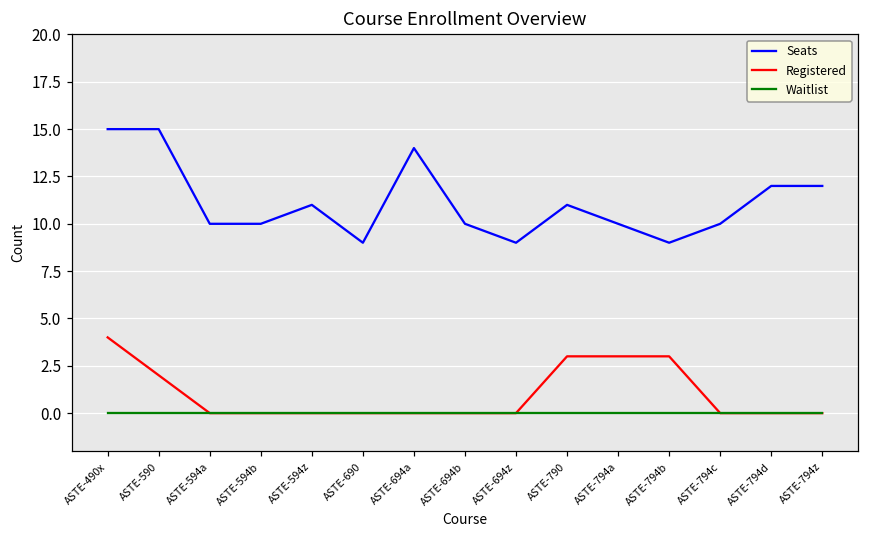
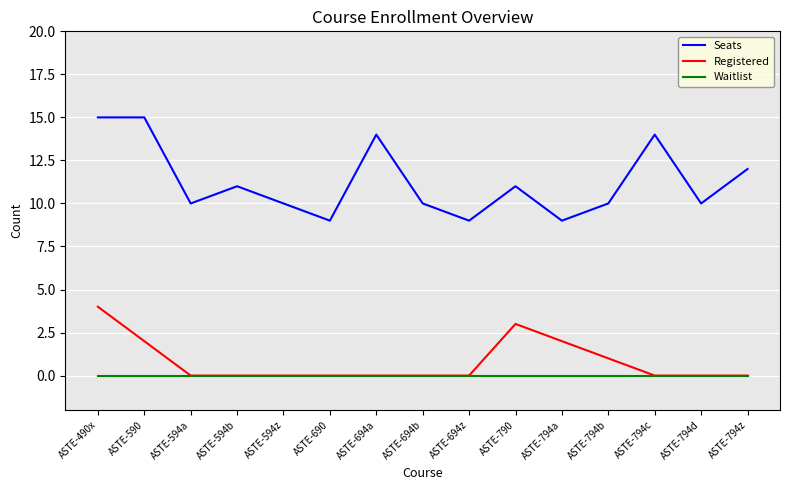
Seats, ASTE-594b: 10 -> 11
Seats, ASTE-594z: 11 -> 10
Seats, ASTE-794a: 10 -> 9
Registered, ASTE-794a: 3 -> 2
Seats, ASTE-794b: 9 -> 10
Registered, ASTE-794b: 3 -> 1
Seats, ASTE-794c: 10 -> 14
Seats, ASTE-794d: 12 -> 10
